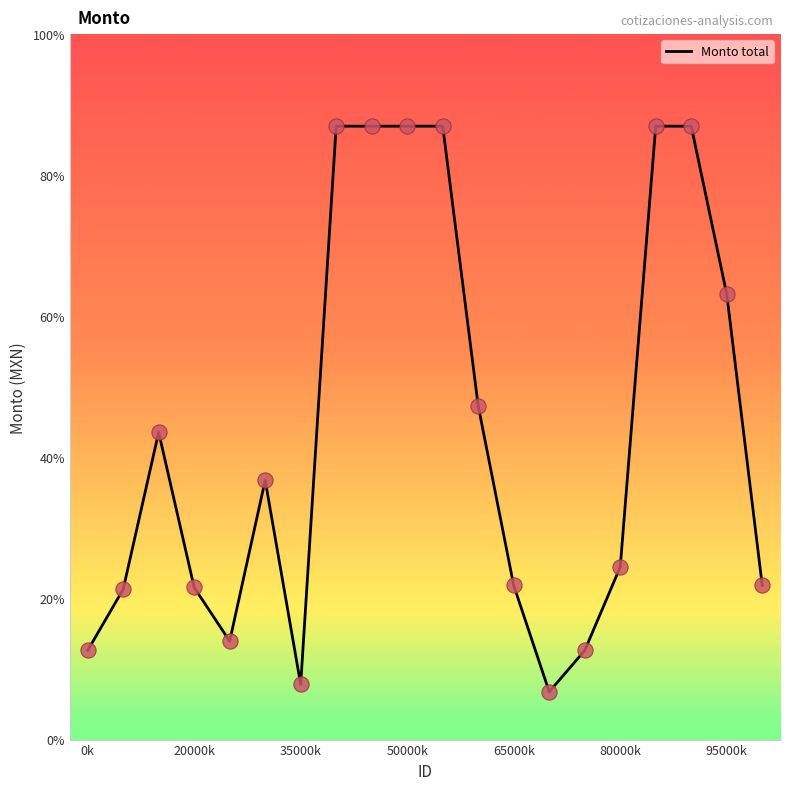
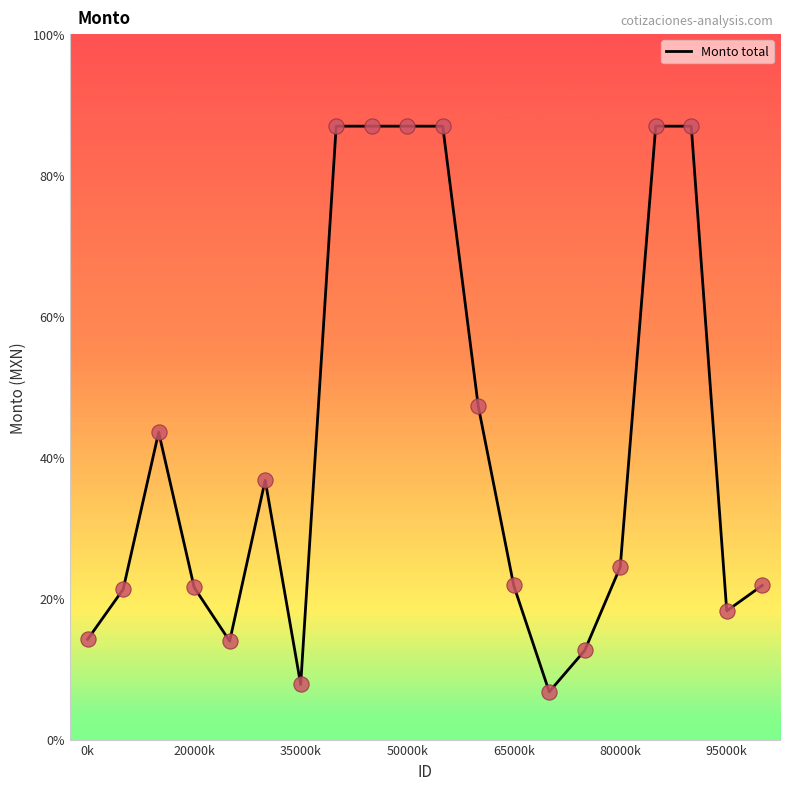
0k: 13% -> 14%
95000k: 63% -> 18%
